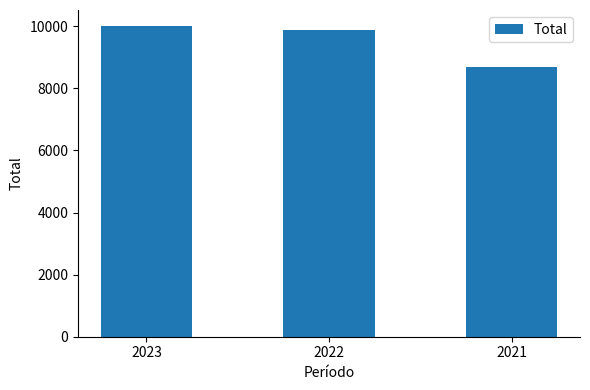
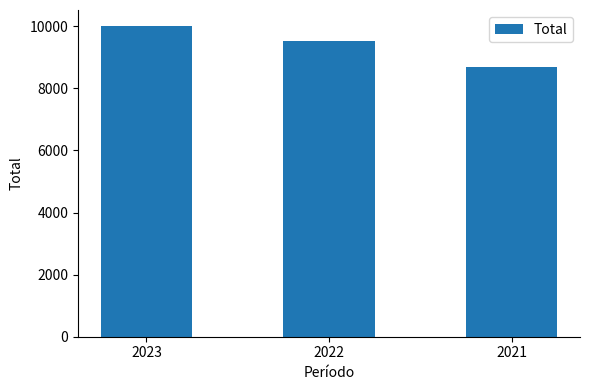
2022: 9900 -> 9500
